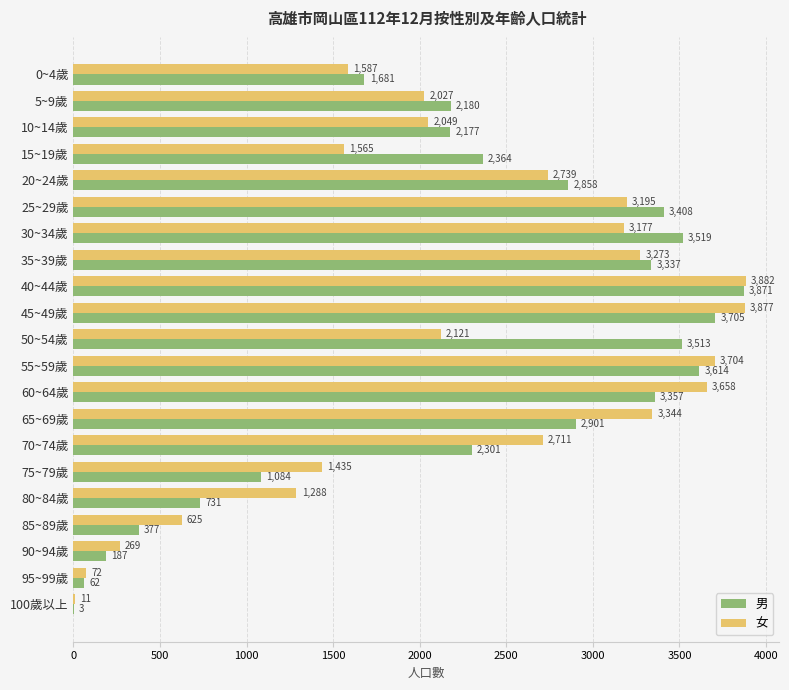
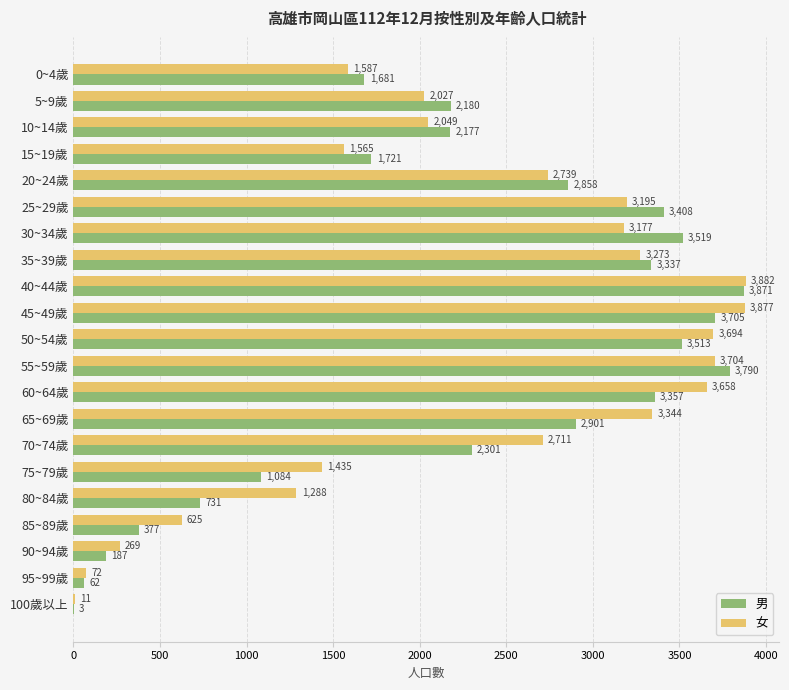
男, 15~19歲: 2,364 -> 1,721
女, 50~54歲: 2,121 -> 3,694
男, 55~59歲: 3,614 -> 3,790
